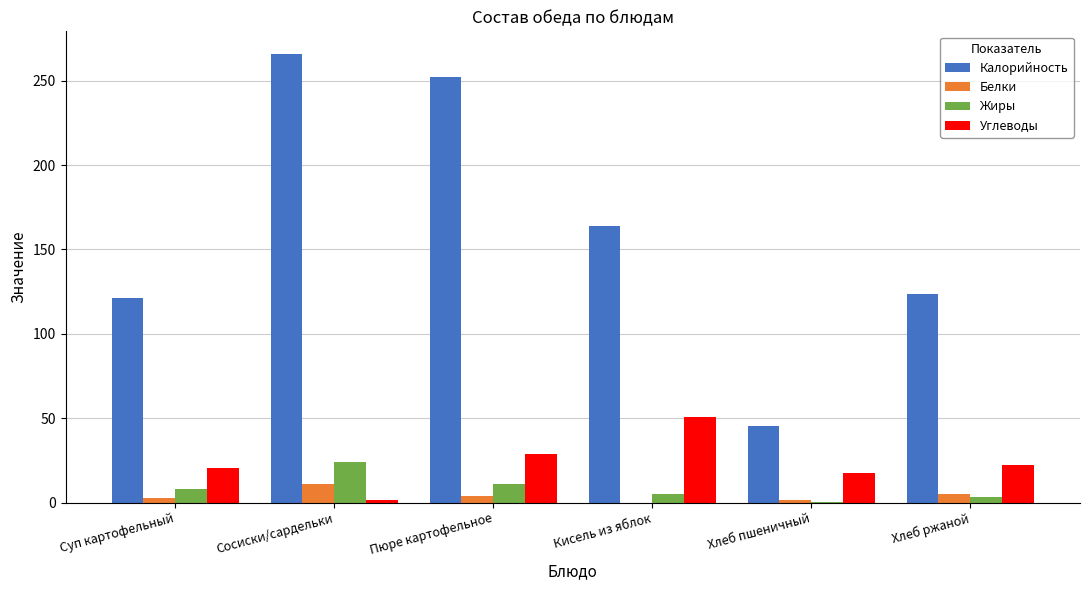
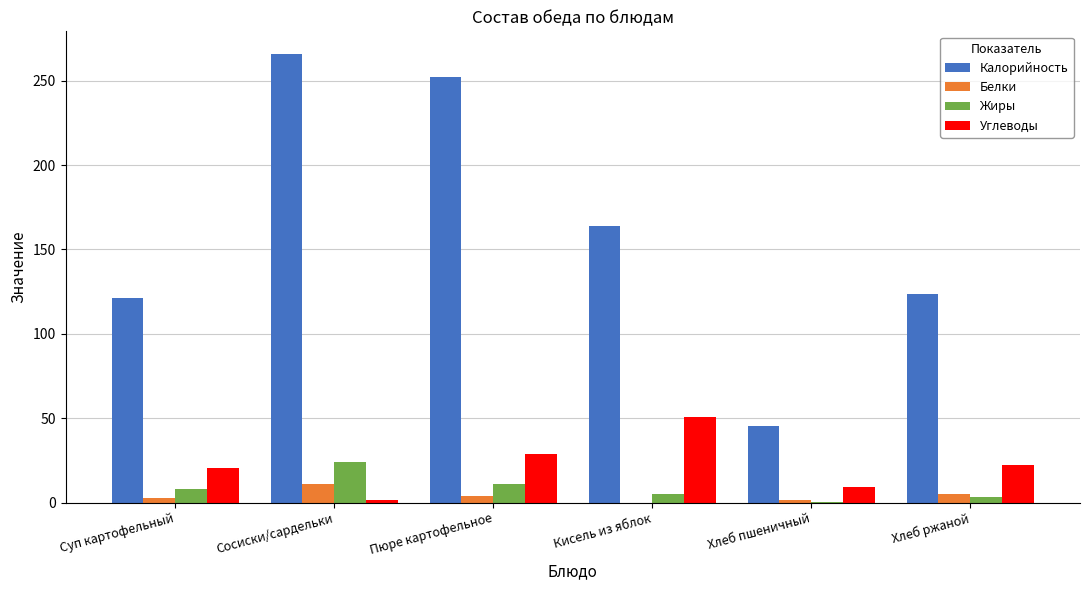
Углеводы, Хлеб пшеничный: 18 -> 9
